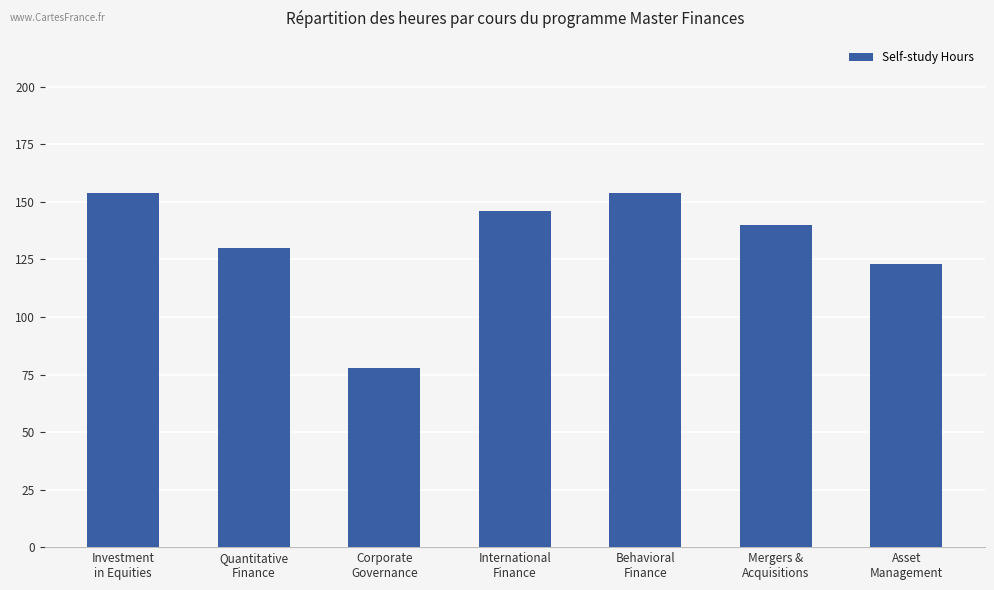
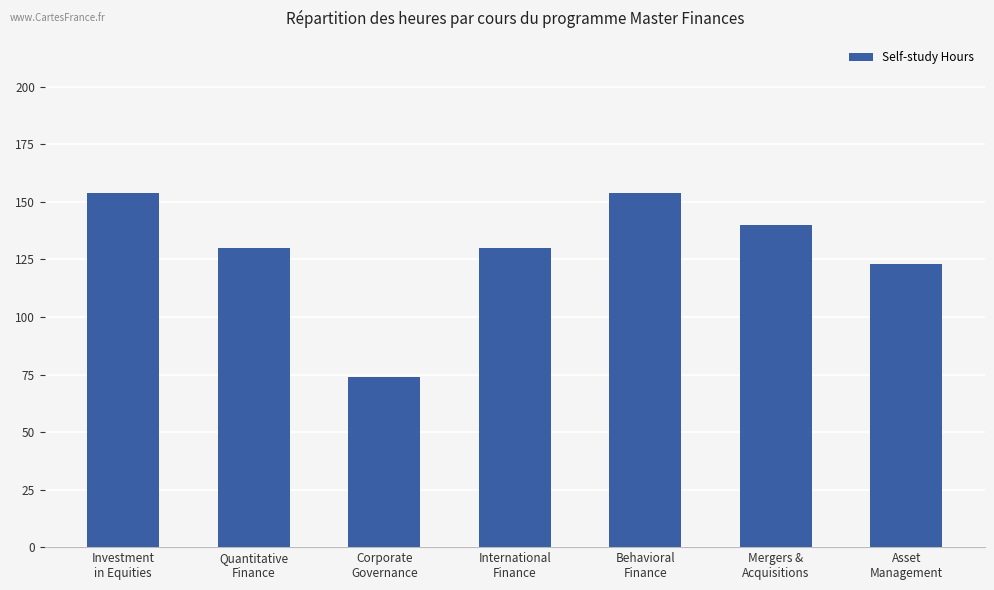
Corporate Governance: 78 -> 74
International Finance: 146 -> 130
